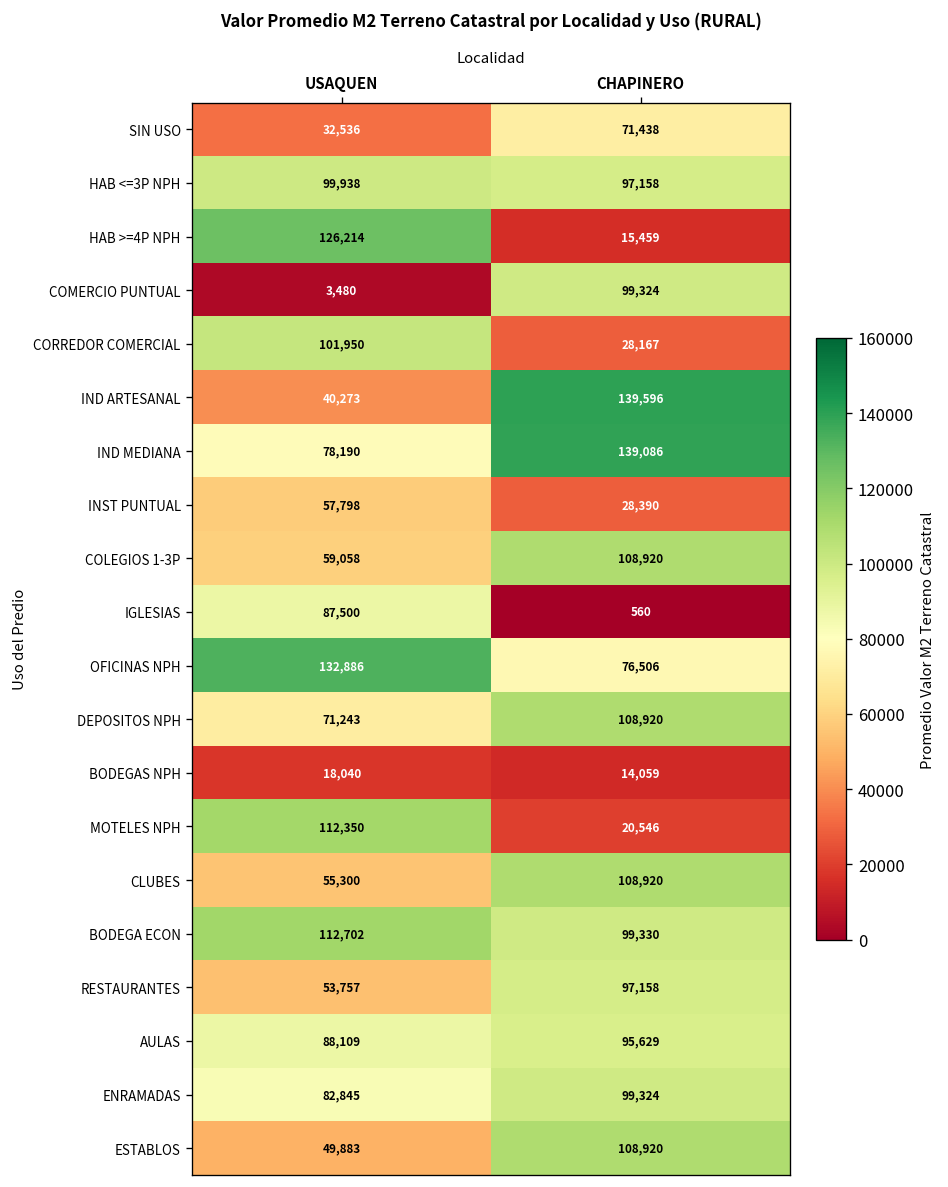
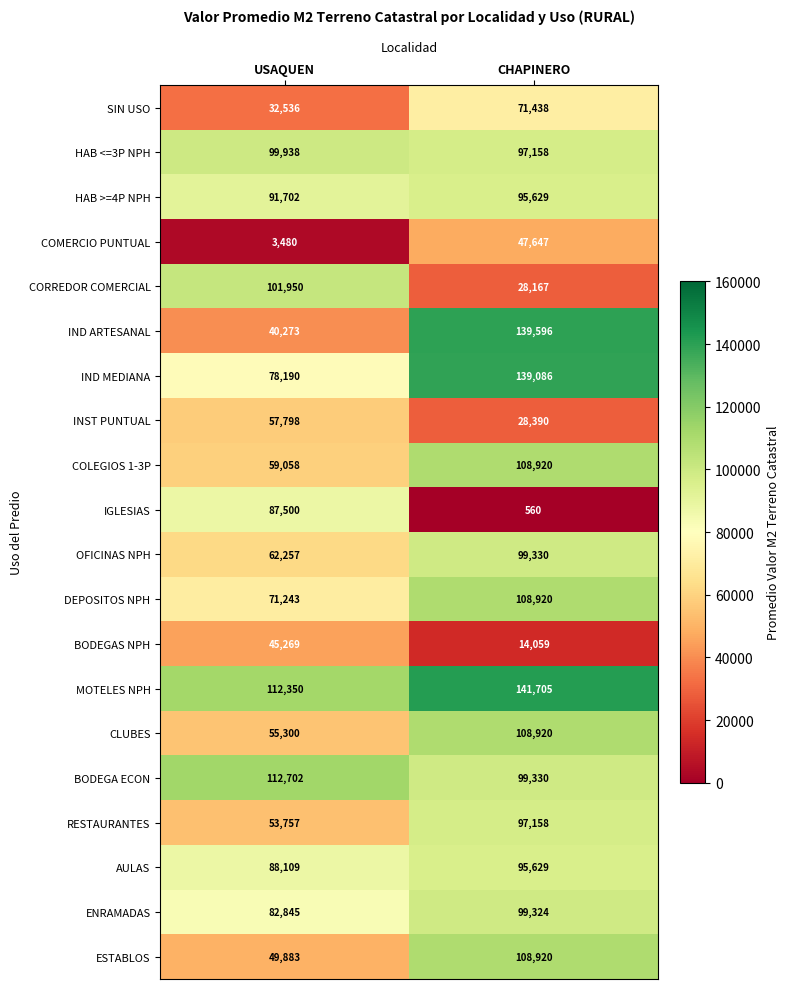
HAB >=4P NPH, USAQUEN: 126,214 -> 91,702
HAB >=4P NPH, CHAPINERO: 15,459 -> 95,629
COMERCIO PUNTUAL, CHAPINERO: 99,324 -> 47,647
OFICINAS NPH, USAQUEN: 132,886 -> 62,257
OFICINAS NPH, CHAPINERO: 76,506 -> 99,330
BODEGAS NPH, USAQUEN: 18,040 -> 45,269
MOTELES NPH, CHAPINERO: 20,546 -> 141,705
